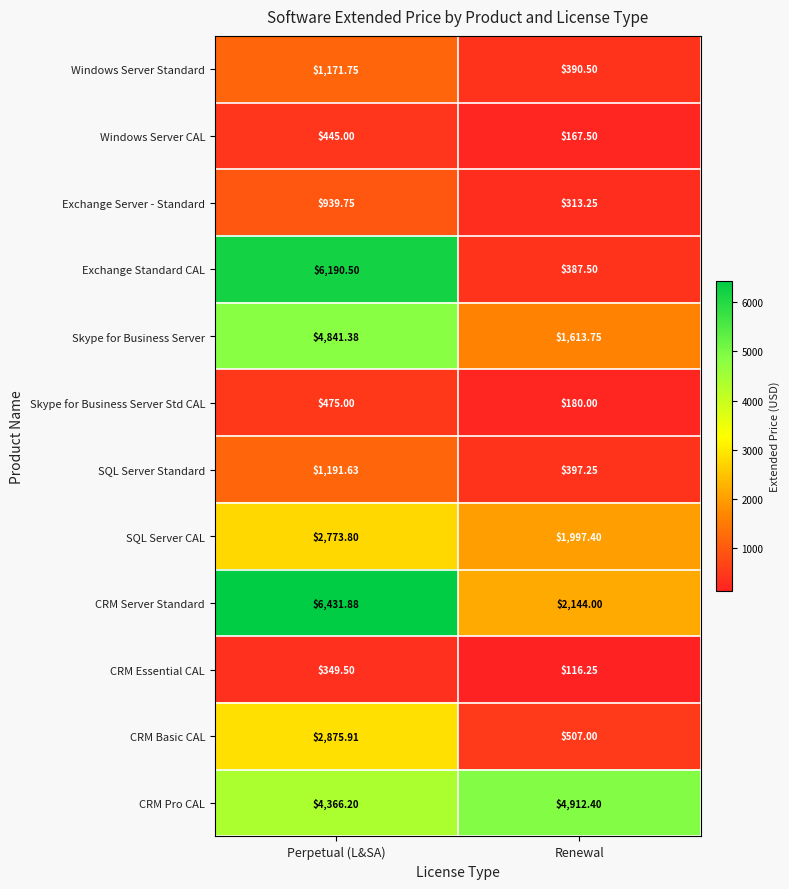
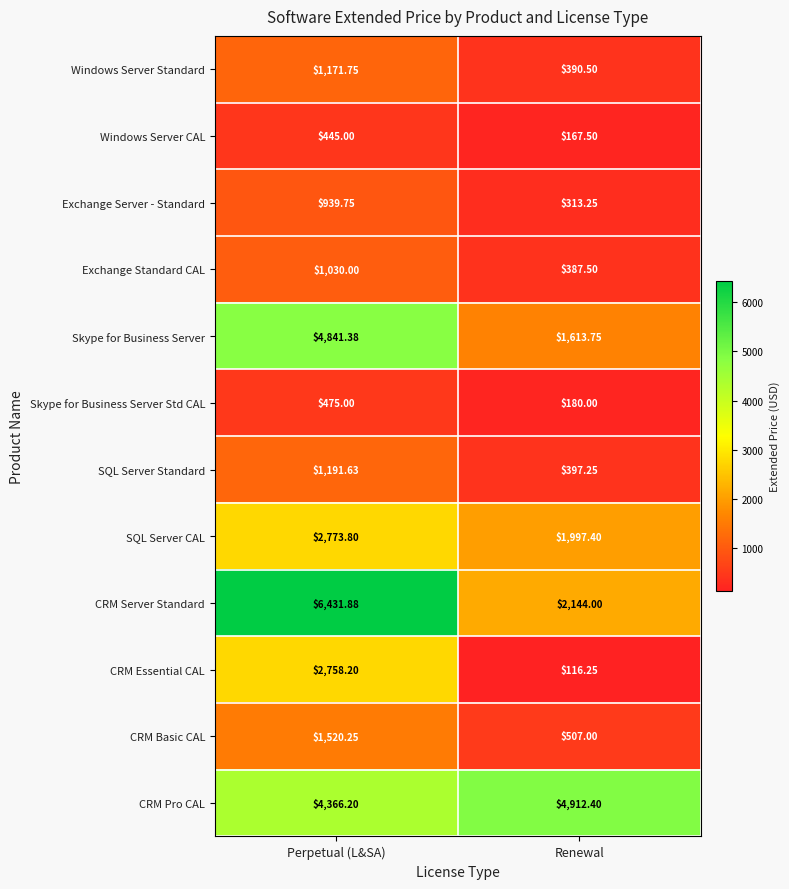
Exchange Standard CAL, Perpetual (L&SA): $6,190.50 -> $1,030.00
CRM Essential CAL, Perpetual (L&SA): $349.50 -> $2,758.20
CRM Basic CAL, Perpetual (L&SA): $2,875.91 -> $1,520.25
